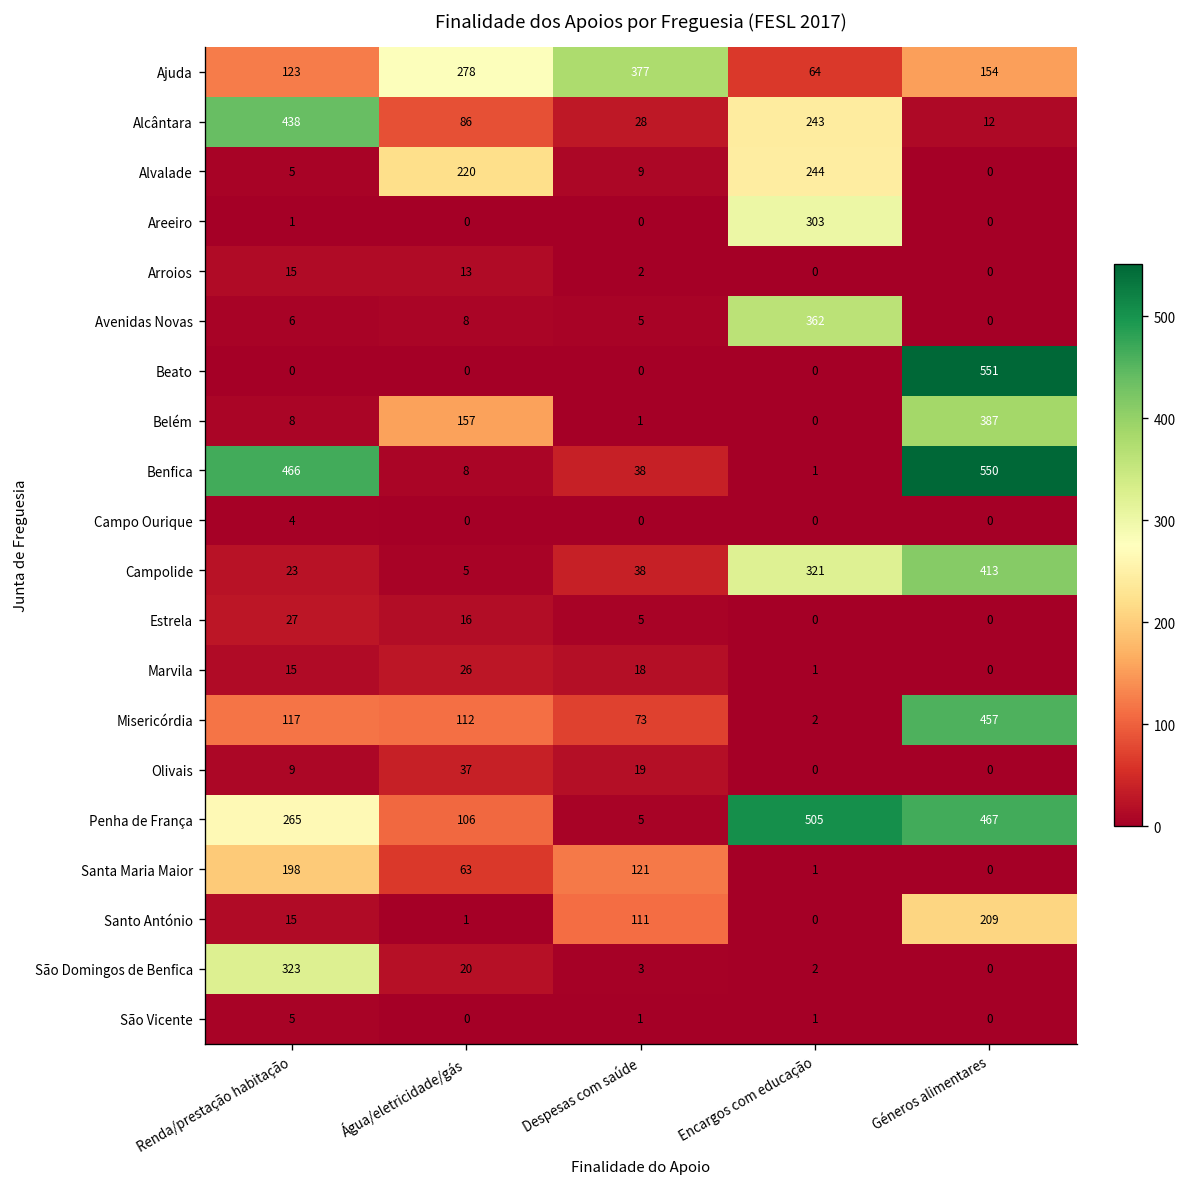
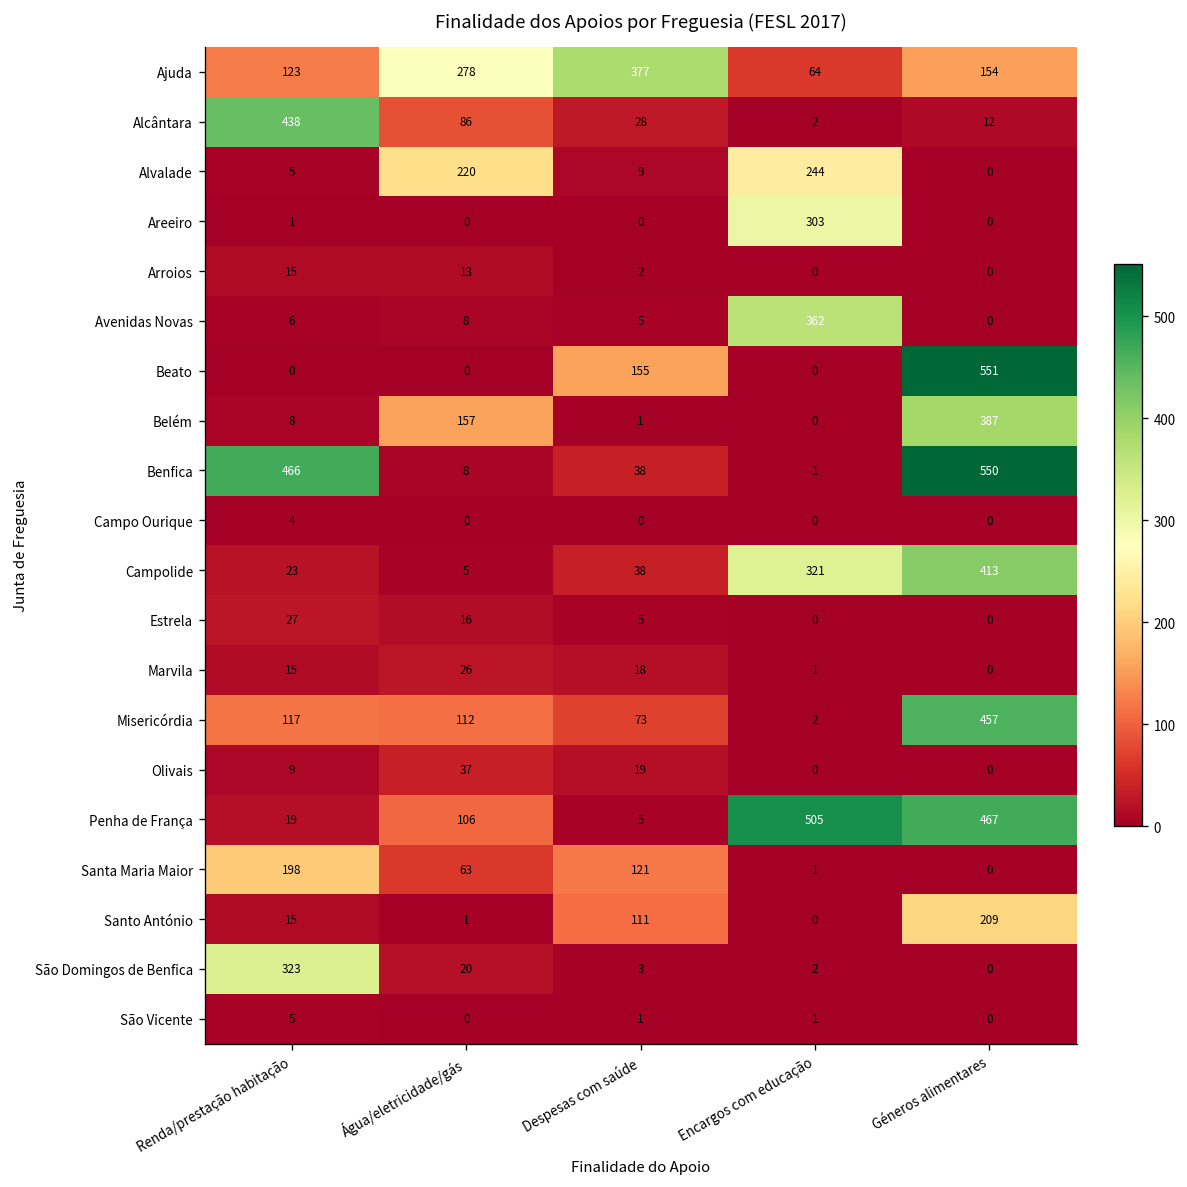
Alcântara, Encargos com educação: 243 -> 2
Beato, Despesas com saúde: 0 -> 155
Penha de França, Renda/prestação habitação: 265 -> 19
